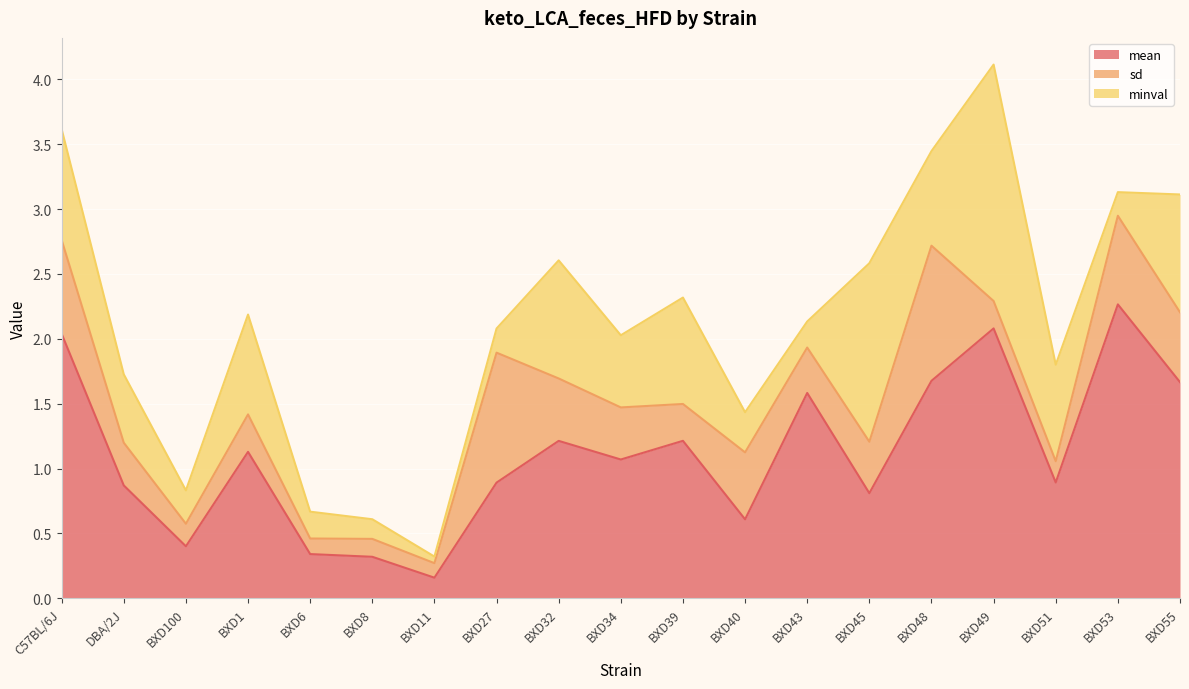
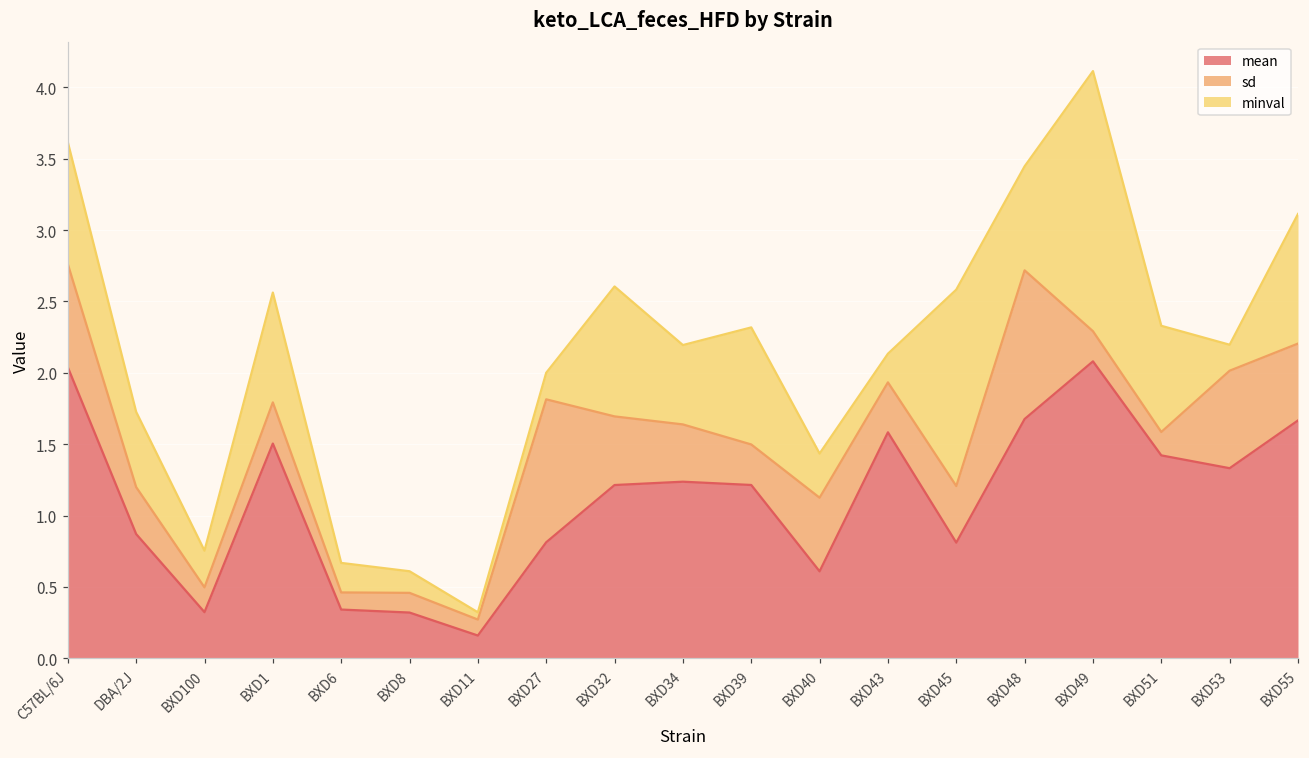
mean, BXD100: 0.40 -> 0.32
mean, BXD1: 1.13 -> 1.50
mean, BXD27: 0.89 -> 0.81
mean, BXD34: 1.07 -> 1.24
mean, BXD51: 0.89 -> 1.42
mean, BXD53: 2.27 -> 1.33
